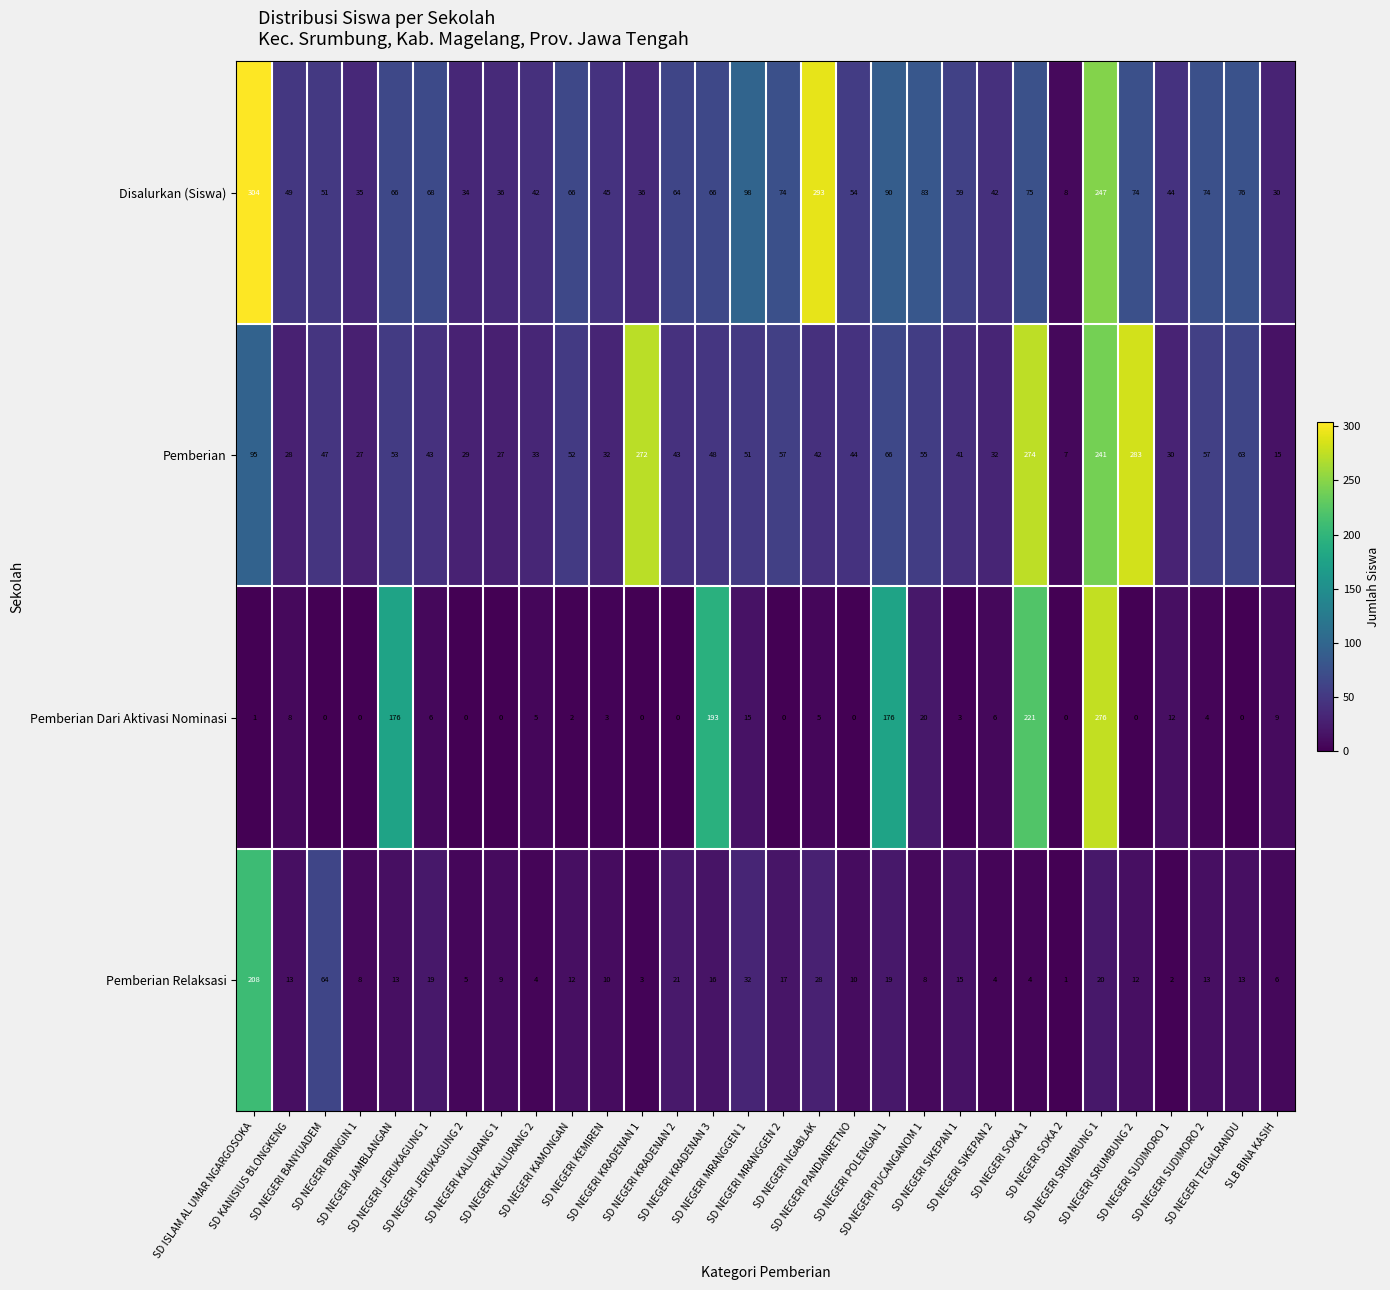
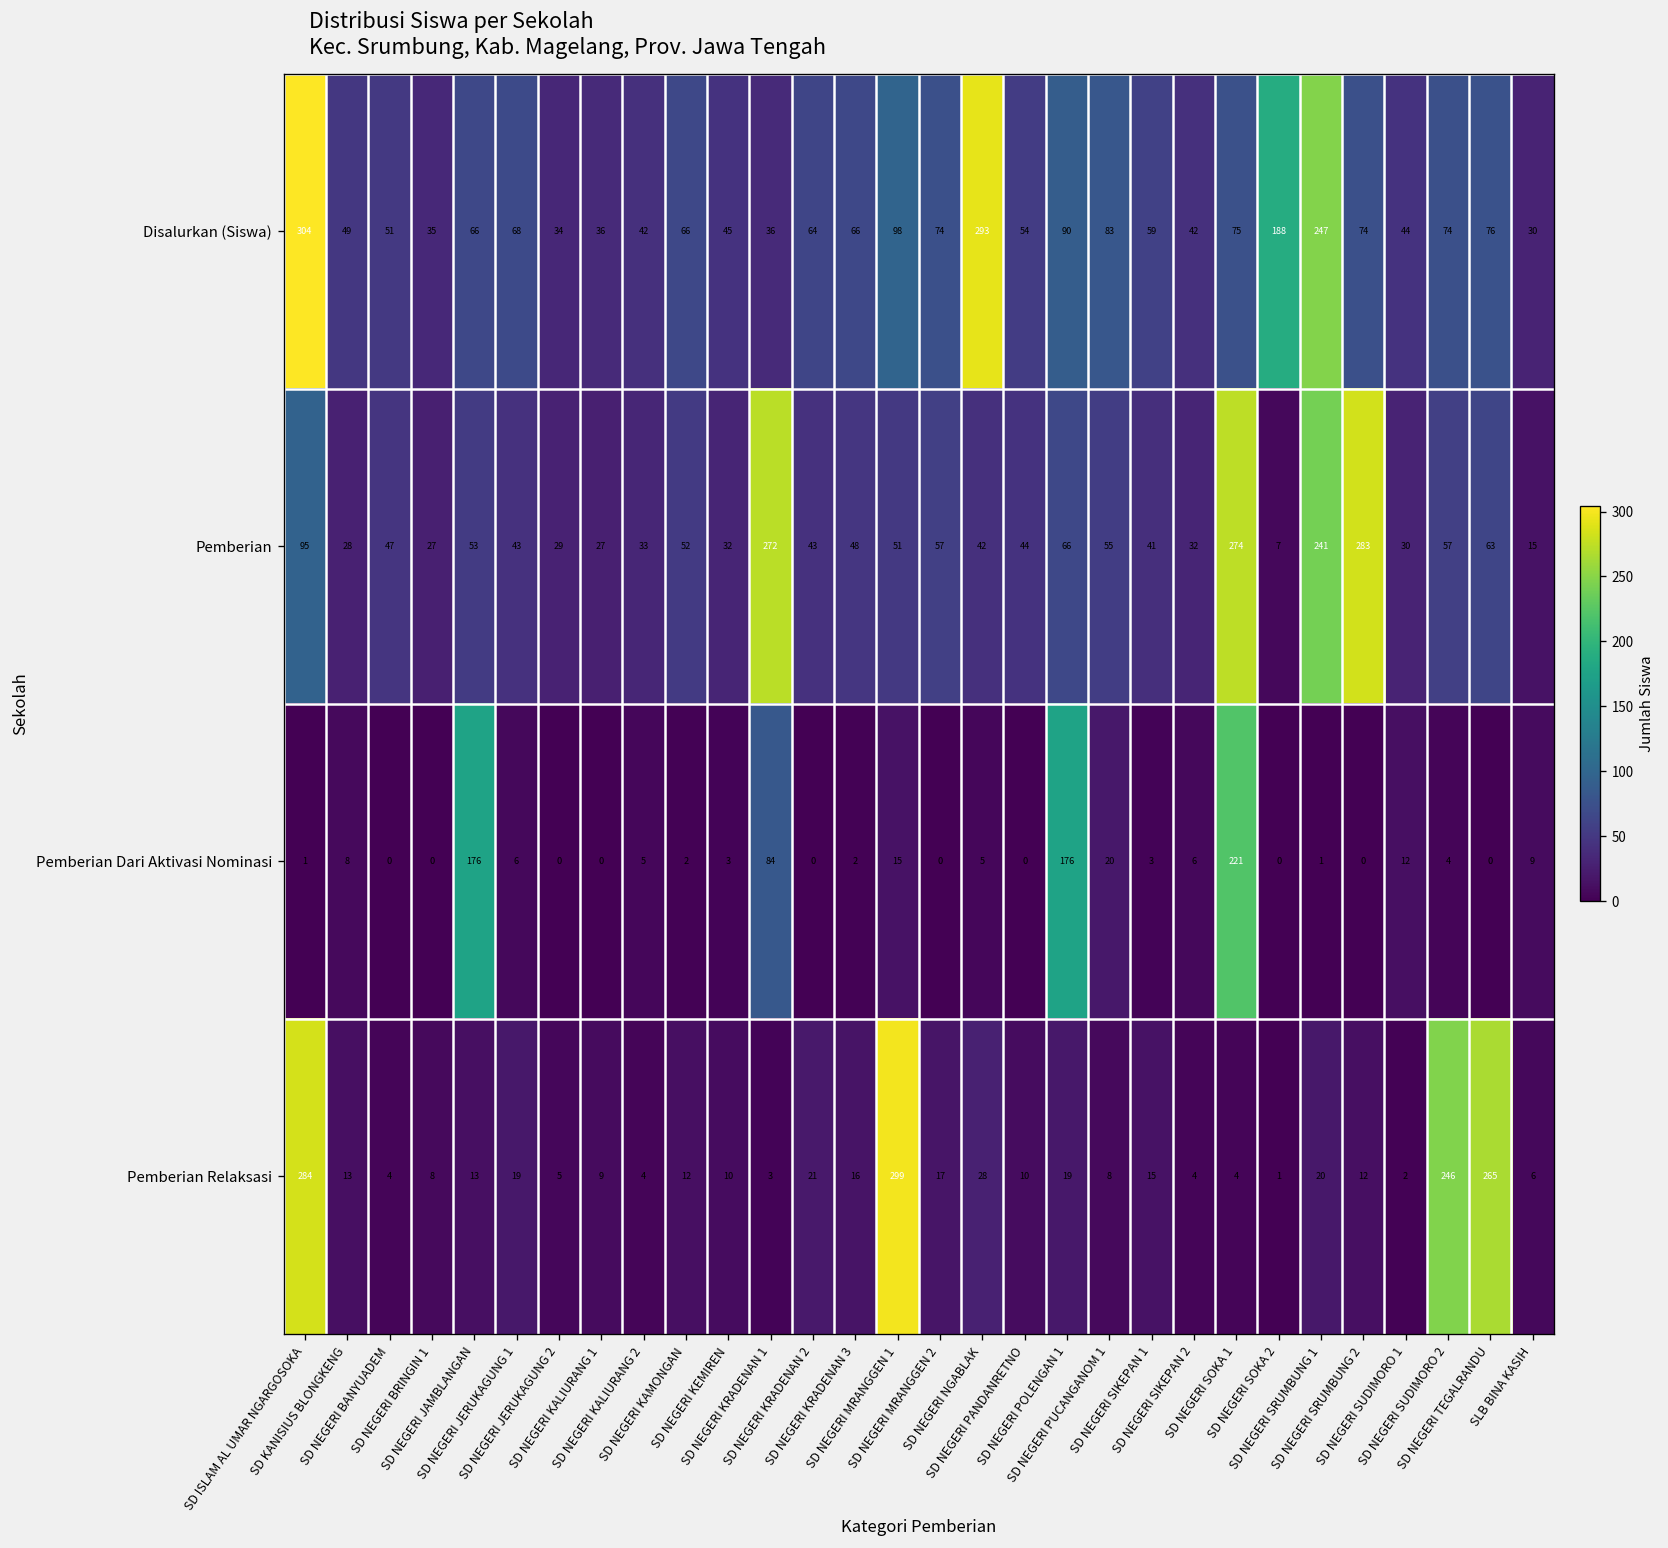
Disalurkan (Siswa), SD NEGERI SOKA 2: 8 -> 188
Pemberian Dari Aktivasi Nominasi, SD NEGERI KRADENAN 1: 0 -> 84
Pemberian Dari Aktivasi Nominasi, SD NEGERI KRADENAN 3: 193 -> 2
Pemberian Dari Aktivasi Nominasi, SD NEGERI SRUMBUNG 1: 276 -> 1
Pemberian Relaksasi, SD ISLAM AL UMAR NGARGOSOKA: 208 -> 284
Pemberian Relaksasi, SD NEGERI BANYUADEM: 64 -> 4
Pemberian Relaksasi, SD NEGERI MRANGGEN 1: 32 -> 299
Pemberian Relaksasi, SD NEGERI SUDIMORO 2: 13 -> 246
Pemberian Relaksasi, SD NEGERI TEGALRANDU: 13 -> 265
